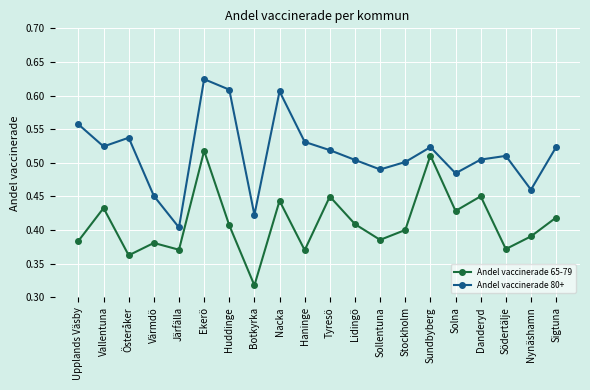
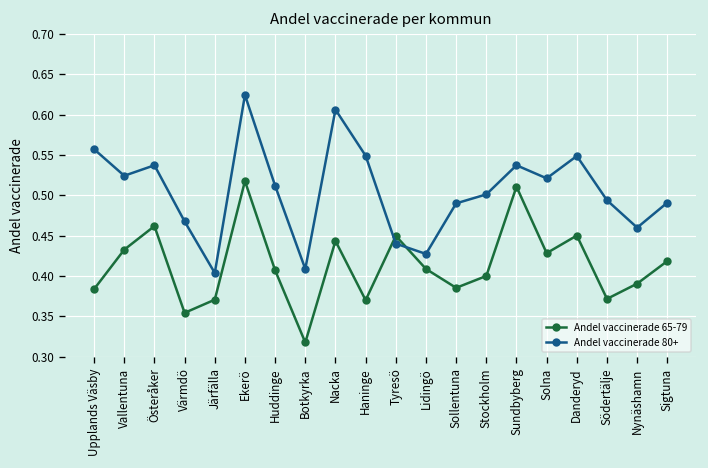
Andel vaccinerade 65-79, Österåker: 0.36 -> 0.46
Andel vaccinerade 65-79, Värmdö: 0.38 -> 0.35
Andel vaccinerade 80+, Värmdö: 0.45 -> 0.47
Andel vaccinerade 80+, Huddinge: 0.61 -> 0.51
Andel vaccinerade 80+, Botkyrka: 0.42 -> 0.41
Andel vaccinerade 80+, Haninge: 0.53 -> 0.55
Andel vaccinerade 80+, Tyresö: 0.52 -> 0.44
Andel vaccinerade 80+, Lidingö: 0.50 -> 0.43
Andel vaccinerade 80+, Sundbyberg: 0.52 -> 0.54
Andel vaccinerade 80+, Solna: 0.48 -> 0.52
Andel vaccinerade 80+, Danderyd: 0.50 -> 0.55
Andel vaccinerade 80+, Södertälje: 0.51 -> 0.49
Andel vaccinerade 80+, Sigtuna: 0.52 -> 0.49
